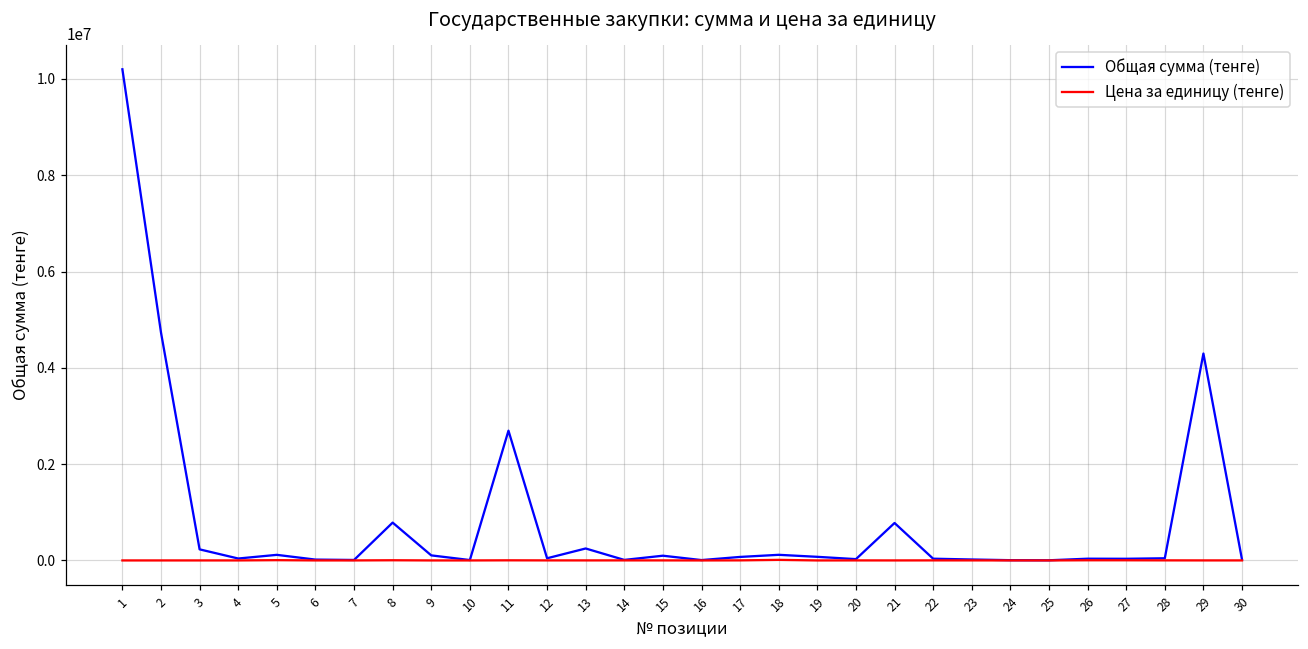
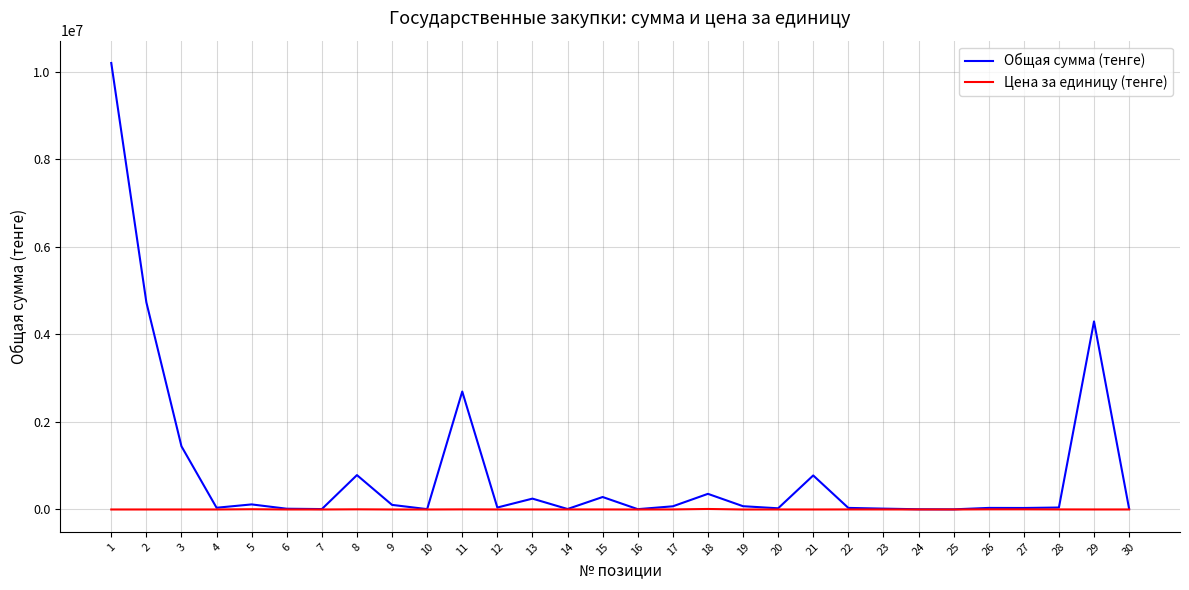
Общая сумма (тенге), 3: 200000 -> 1400000
Общая сумма (тенге), 15: 100000 -> 300000
Общая сумма (тенге), 18: 100000 -> 400000
